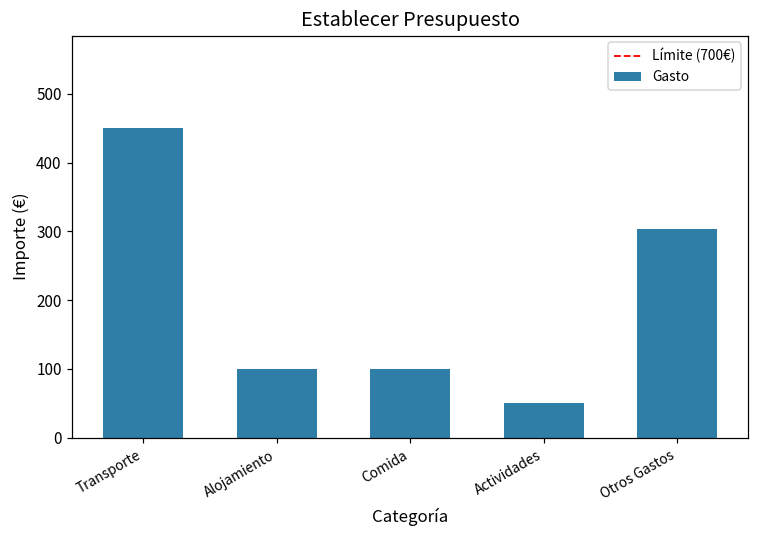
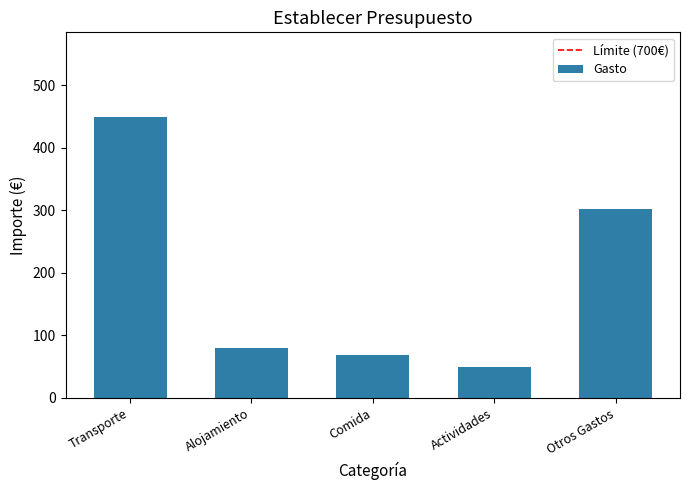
Alojamiento: 100 -> 80
Comida: 100 -> 70
